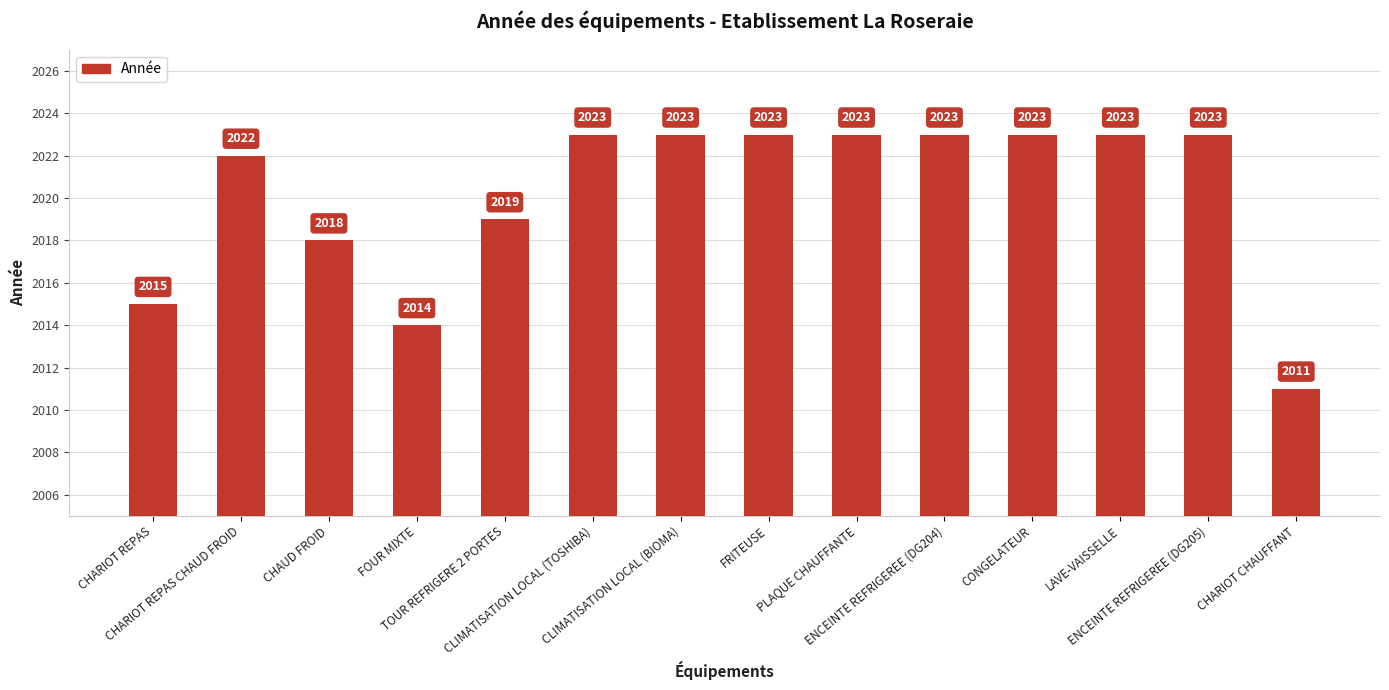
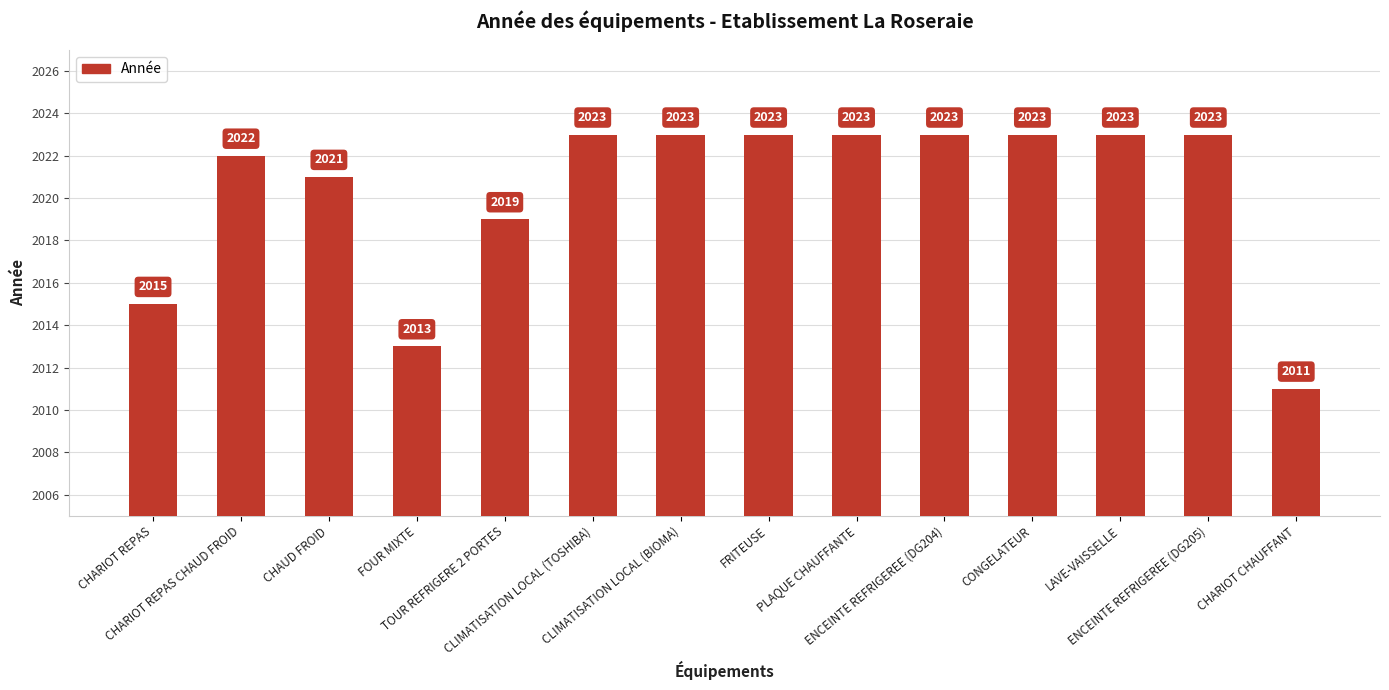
CHAUD FROID: 2018 -> 2021
FOUR MIXTE: 2014 -> 2013
